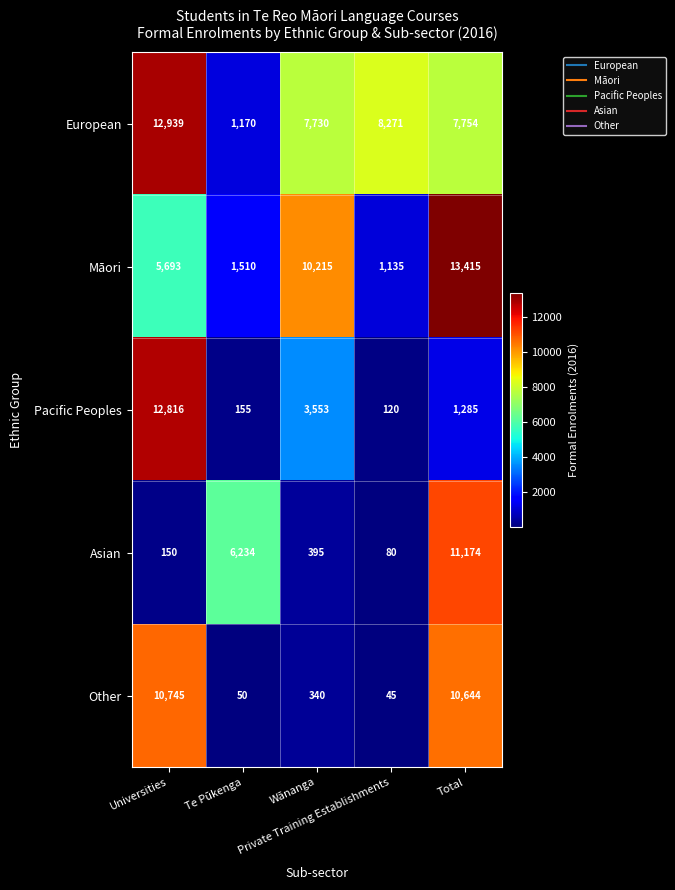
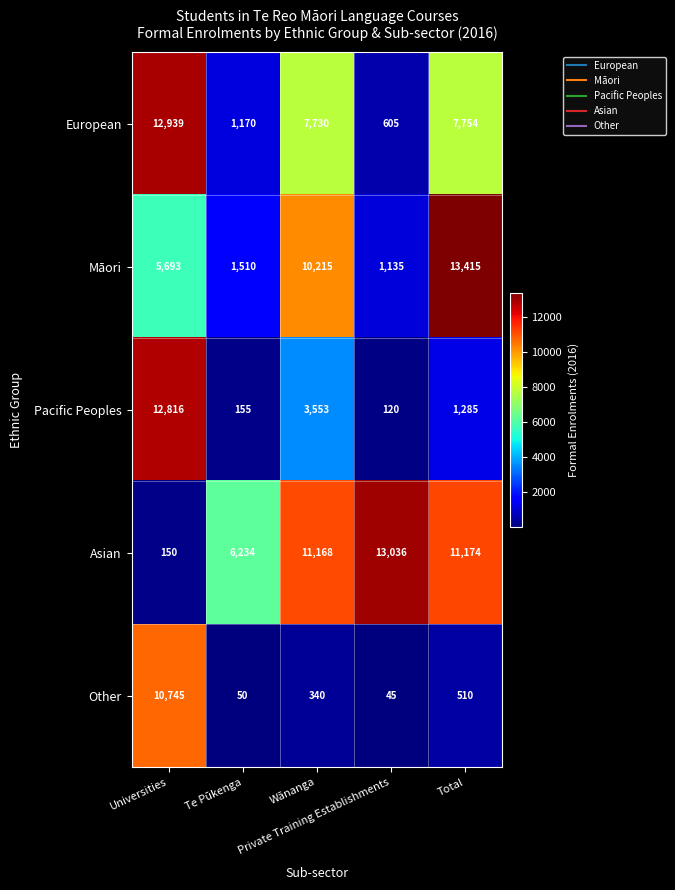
European, Private Training Establishments: 8,271 -> 605
Asian, Wānanga: 395 -> 11,168
Asian, Private Training Establishments: 80 -> 13,036
Other, Total: 10,644 -> 510
